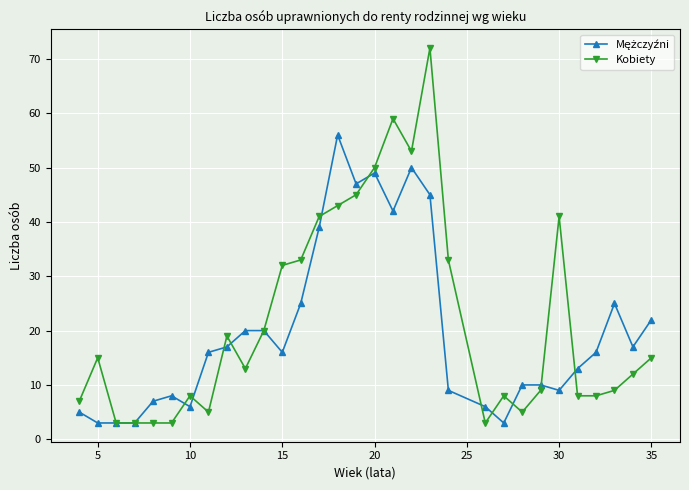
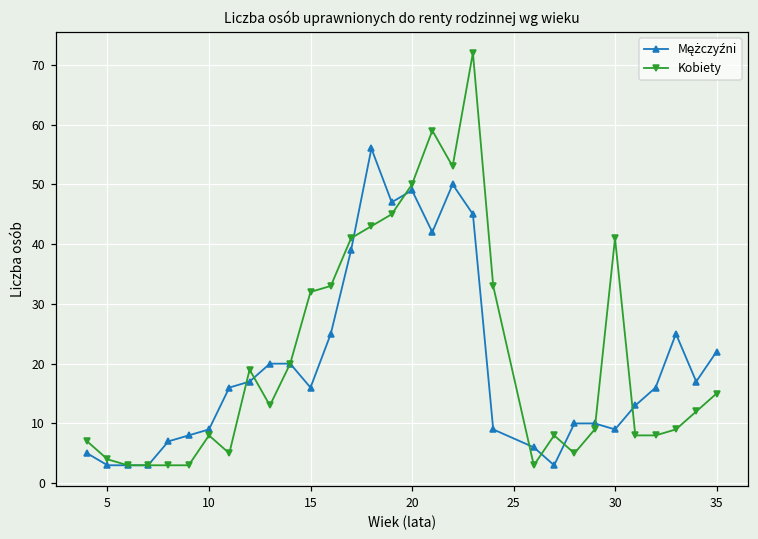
Kobiety, 5: 15 -> 4
Mężczyźni, 10: 6 -> 9
